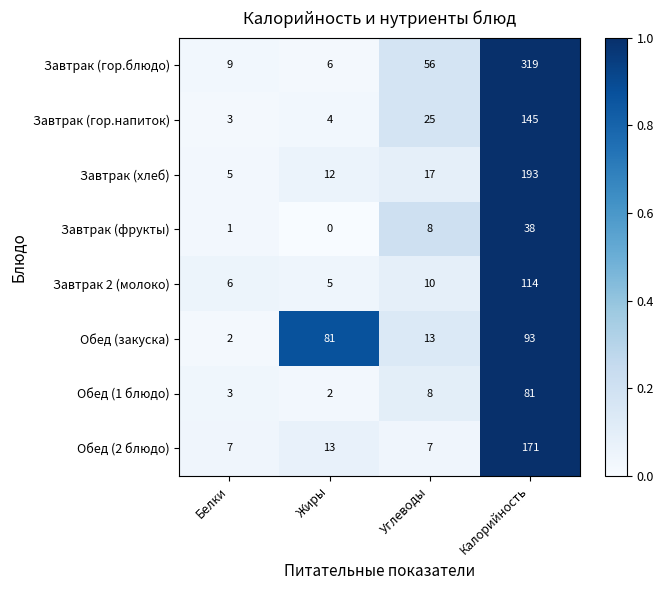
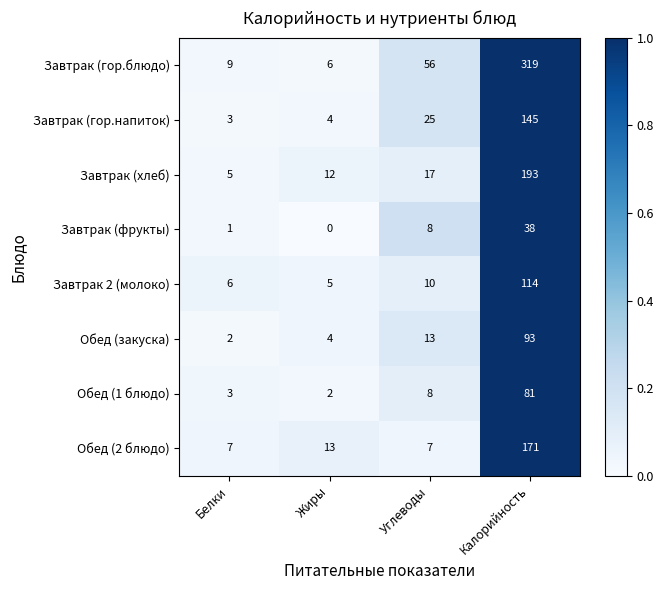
Обед (закуска), Жиры: 81 -> 4
